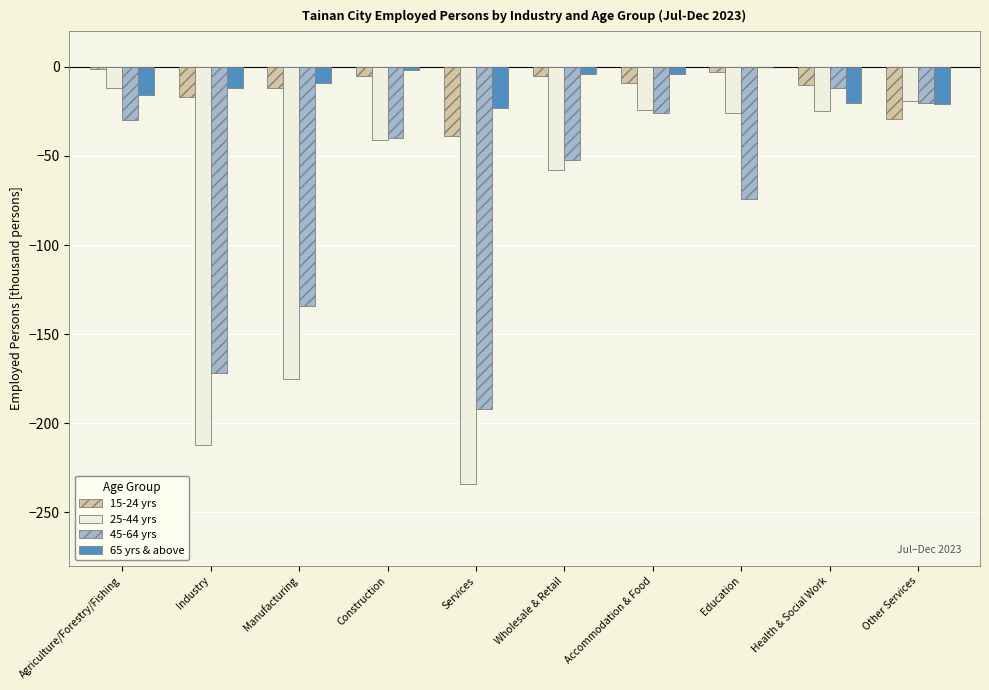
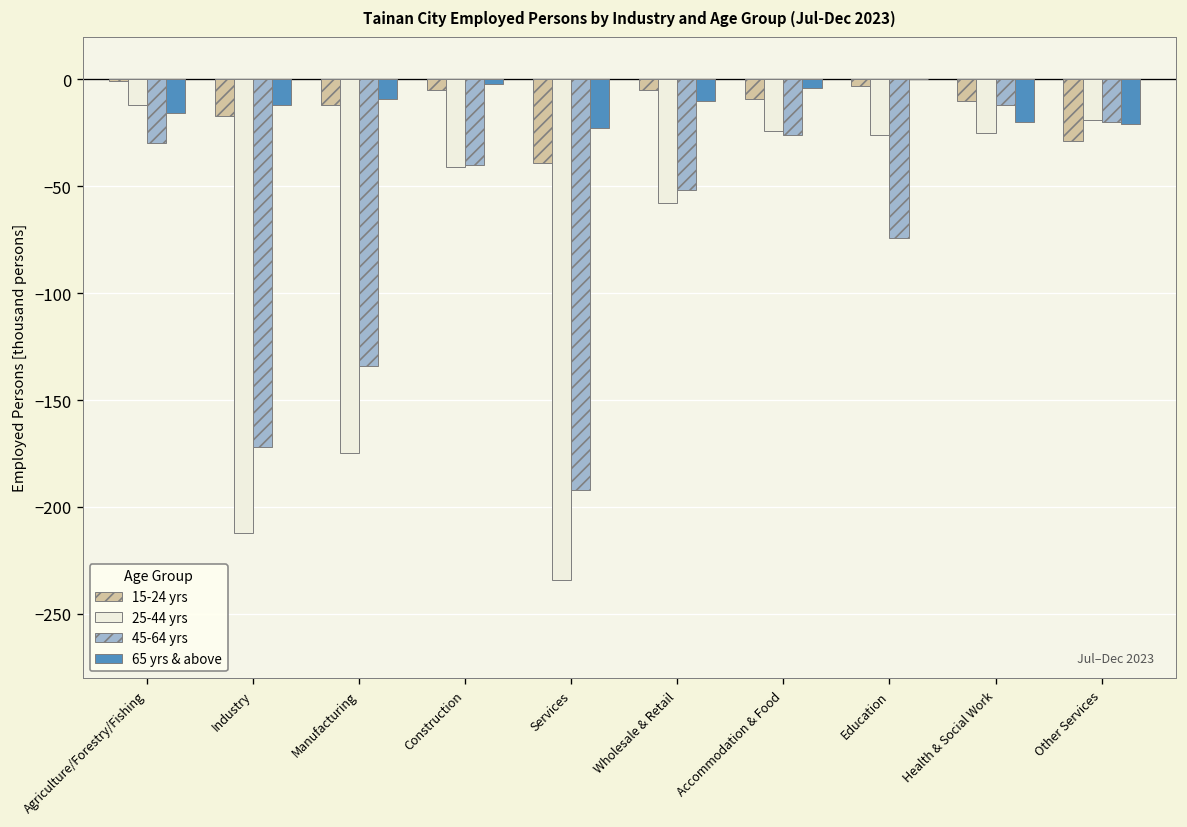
65 yrs & above, Wholesale & Retail: -4 -> -10
